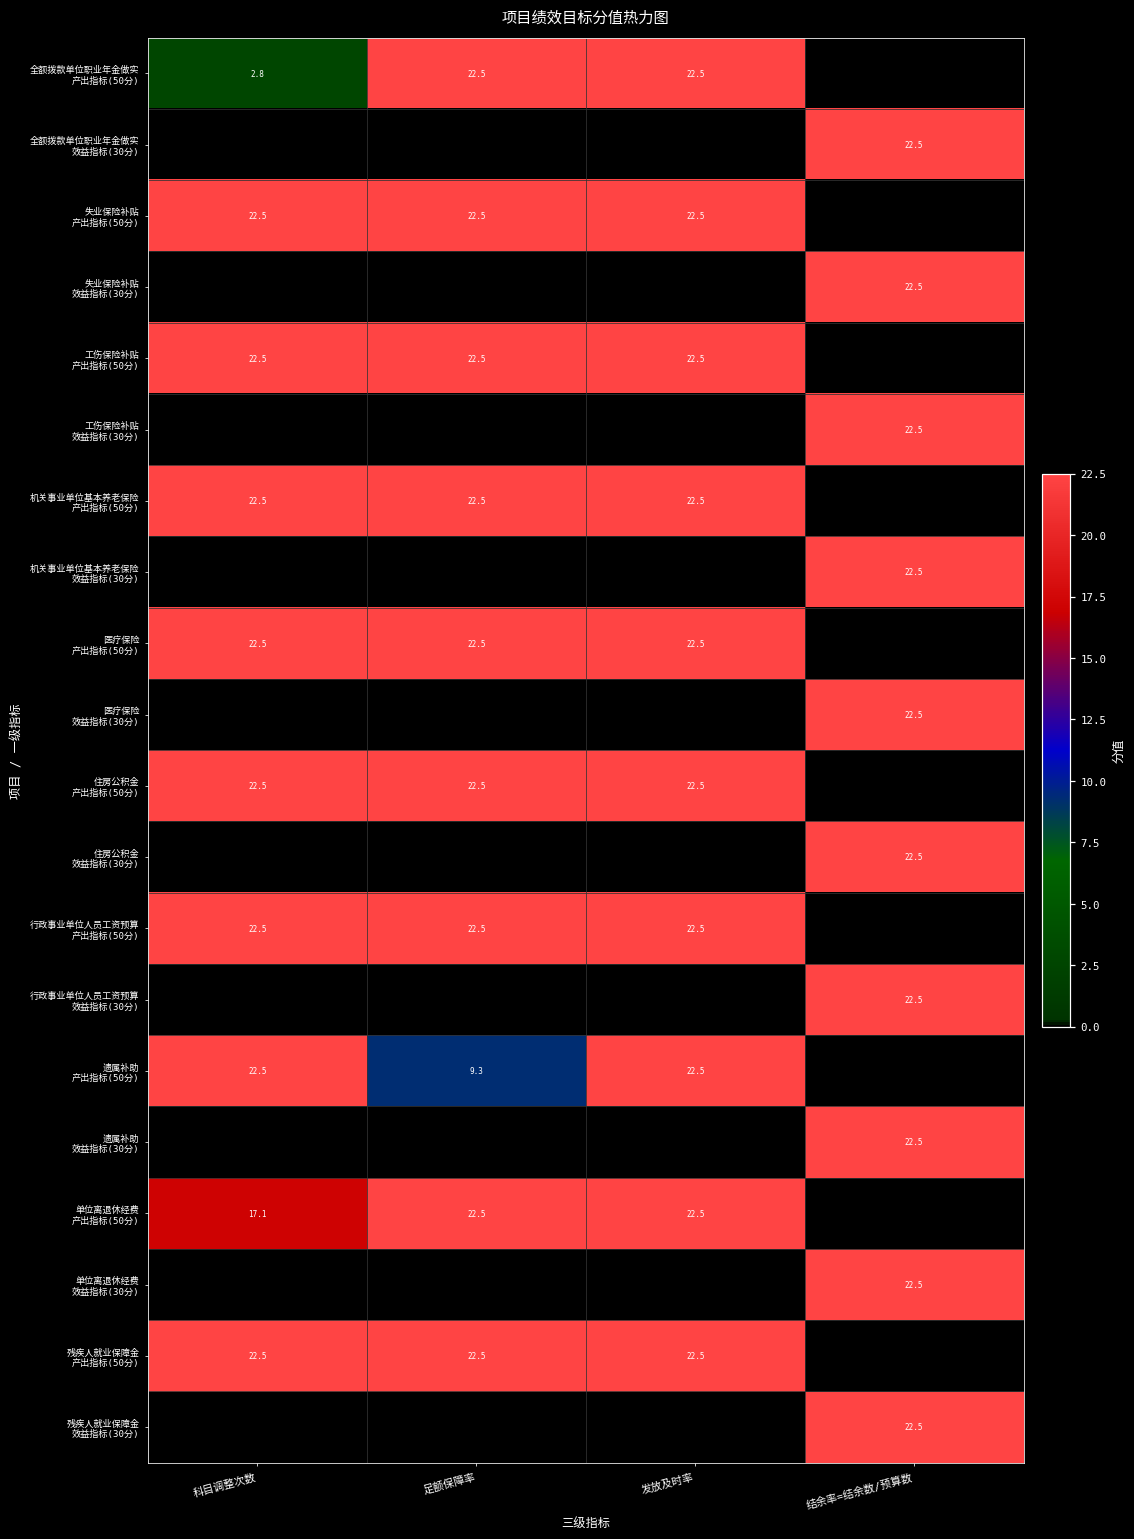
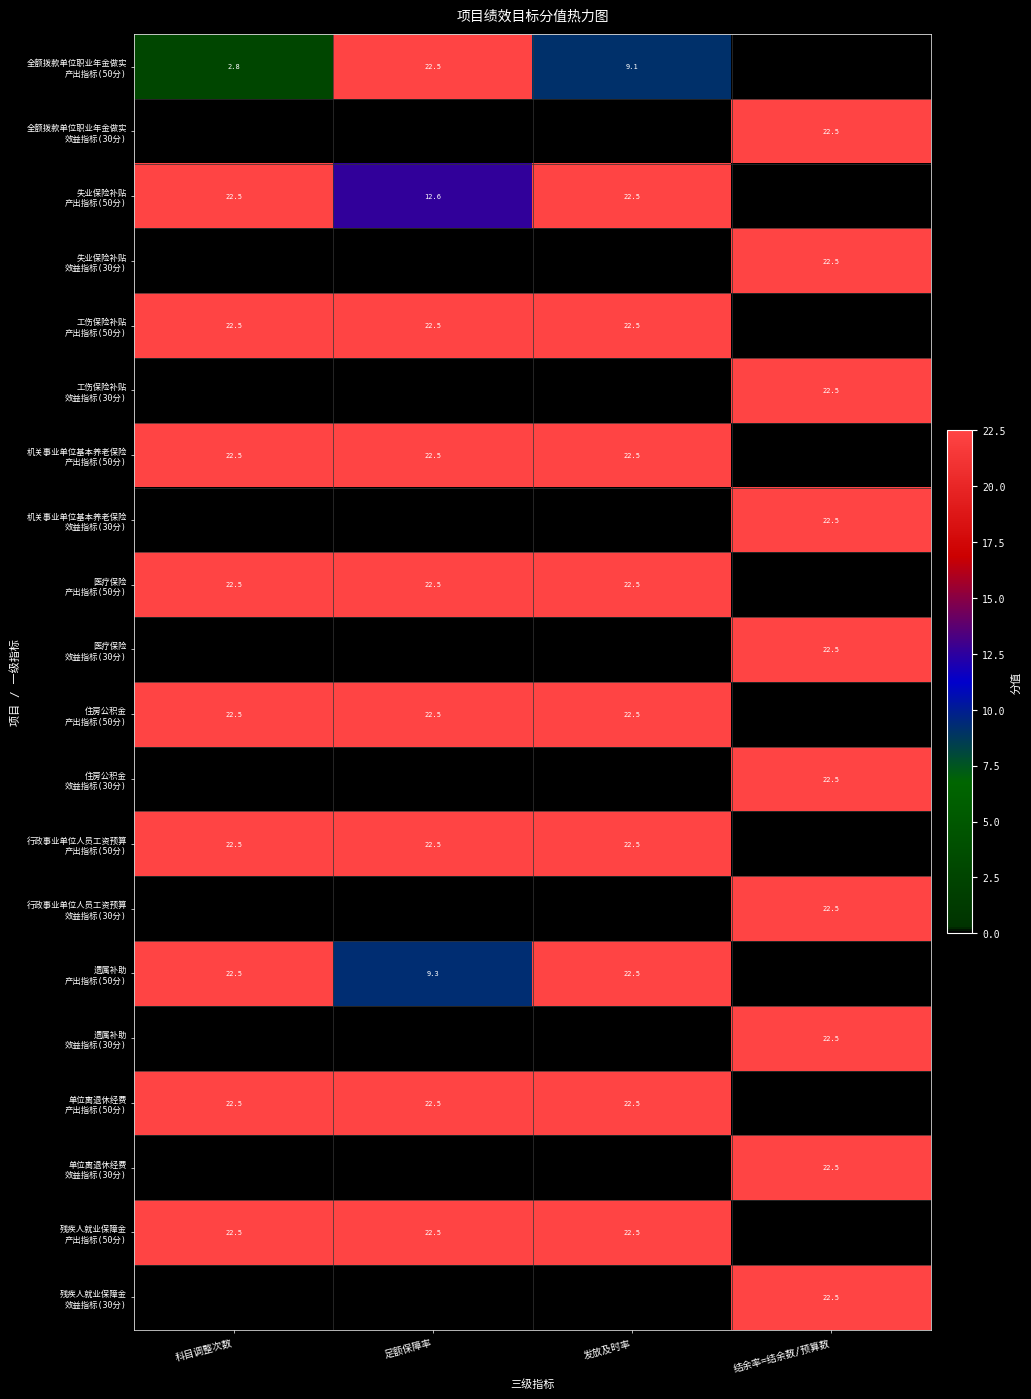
全额拨款单位职业年金做实 产出指标(50分), 发放及时率: 22.5 -> 9.1
失业保险补贴 产出指标(50分), 足额保障率: 22.5 -> 12.6
单位离退休经费 产出指标(50分), 科目调整次数: 17.1 -> 22.5
